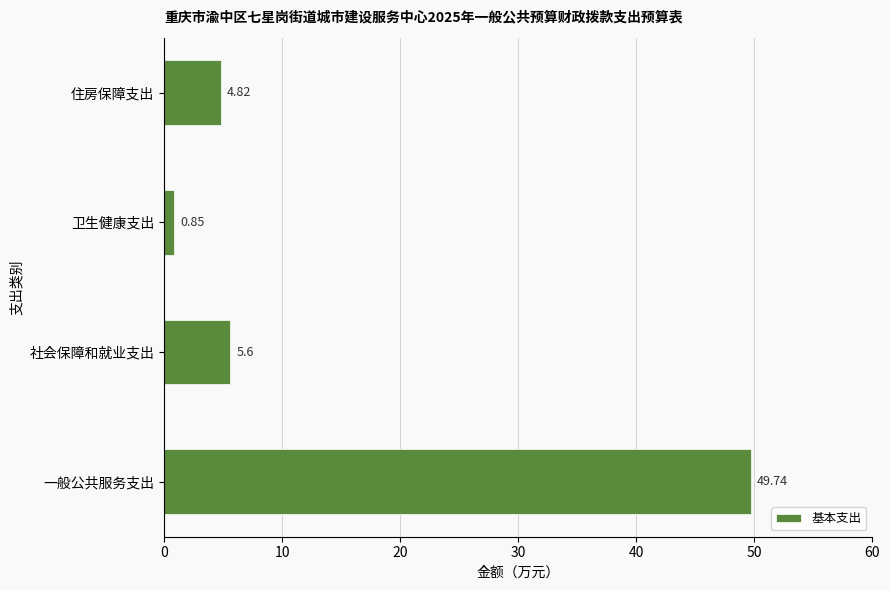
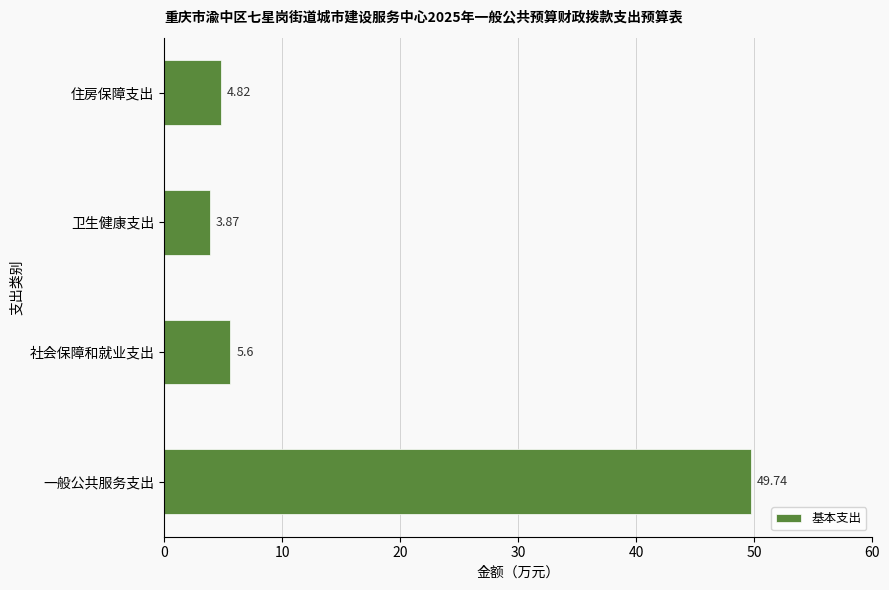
卫生健康支出: 0.85 -> 3.87
